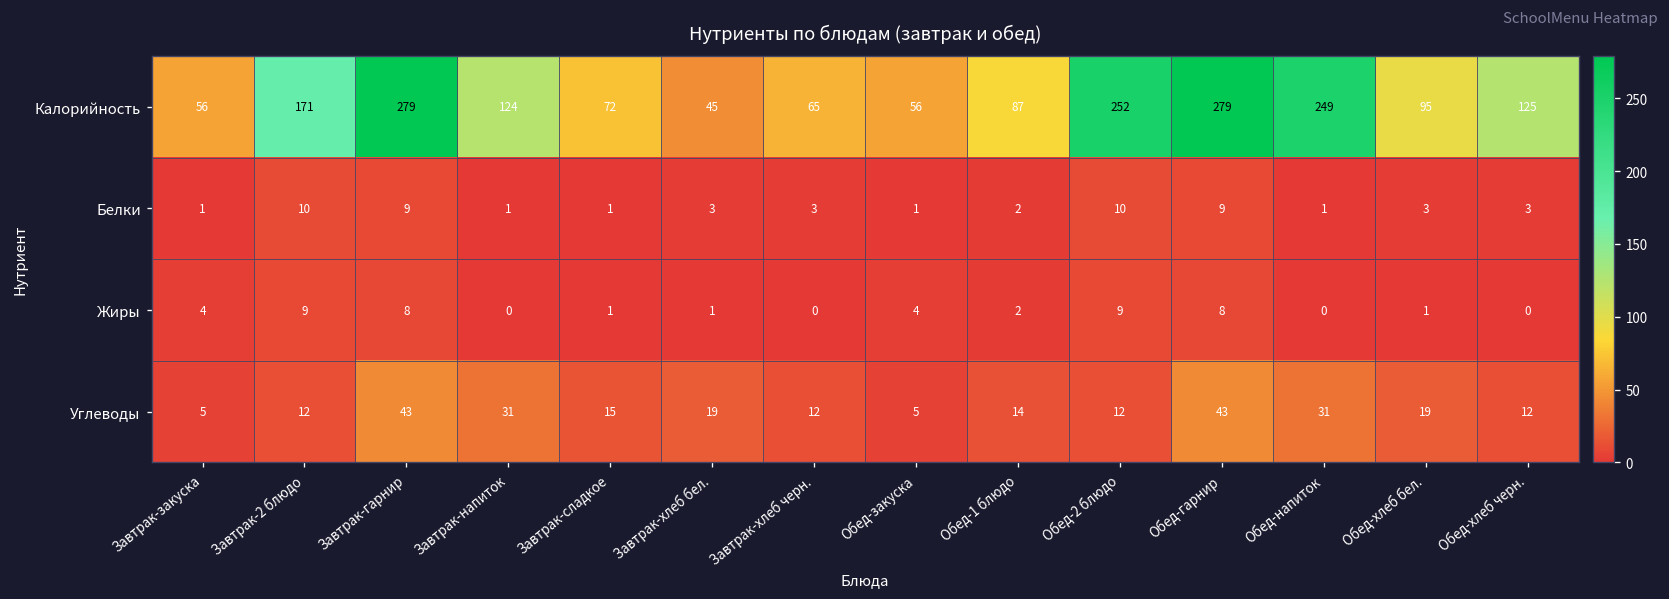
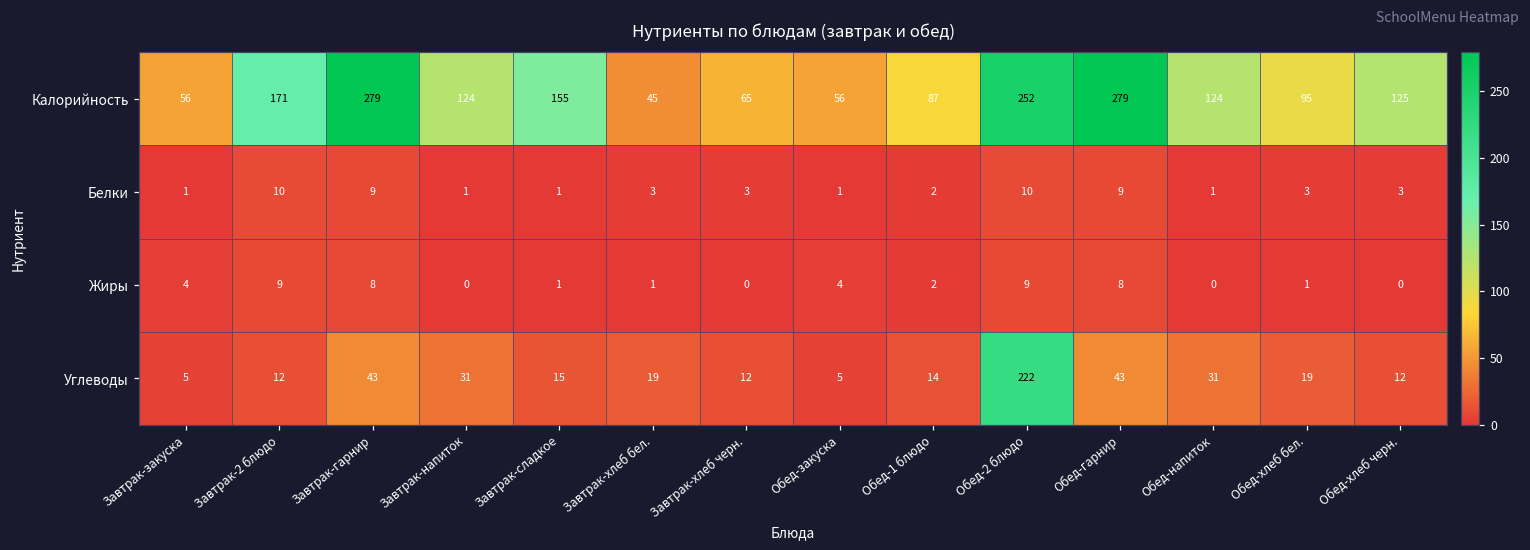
Калорийность, Завтрак-сладкое: 72 -> 155
Калорийность, Обед-напиток: 249 -> 124
Углеводы, Обед-2 блюдо: 12 -> 222
